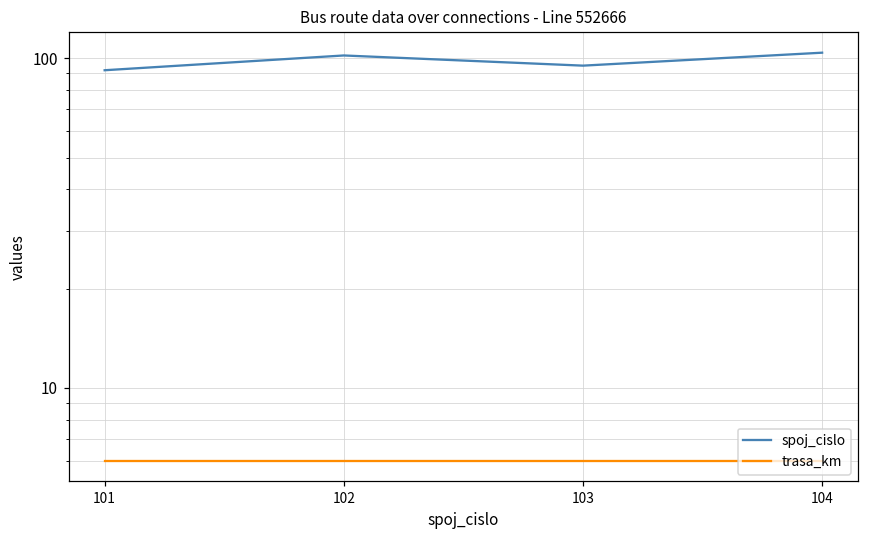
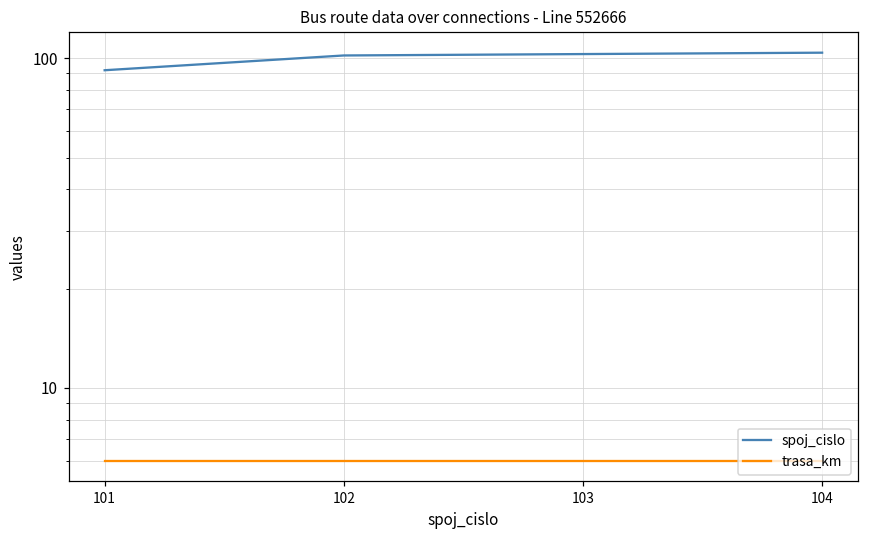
spoj_cislo, 103: 95 -> 103
